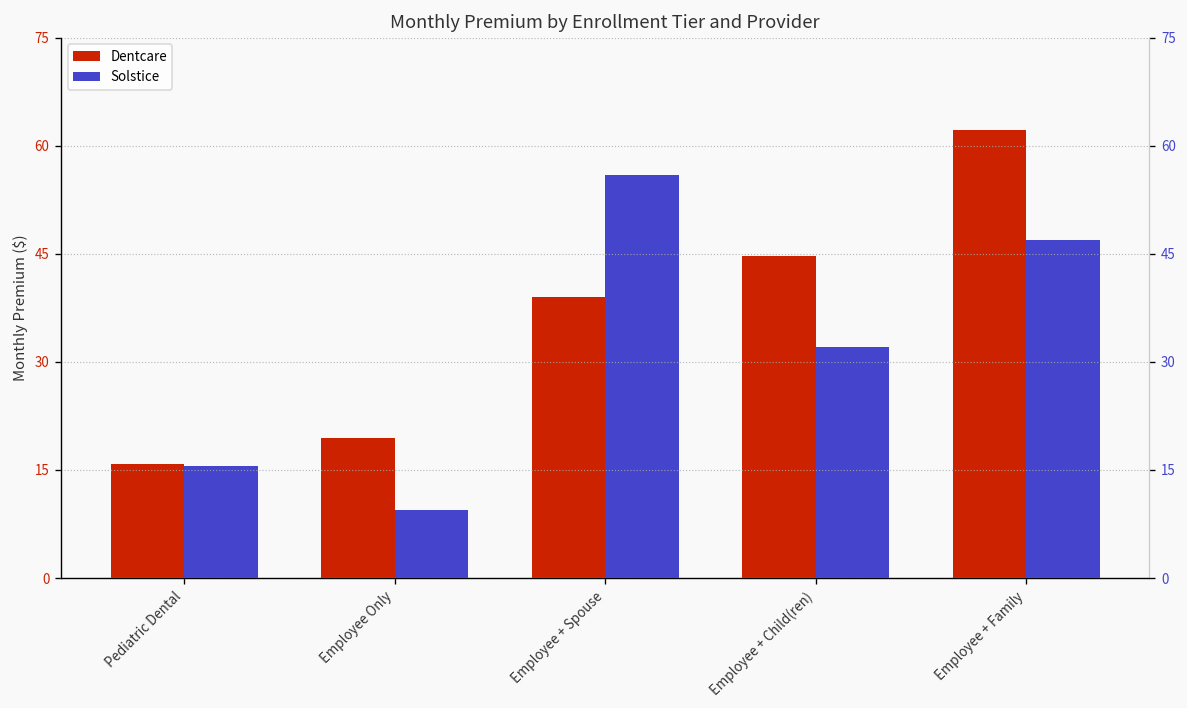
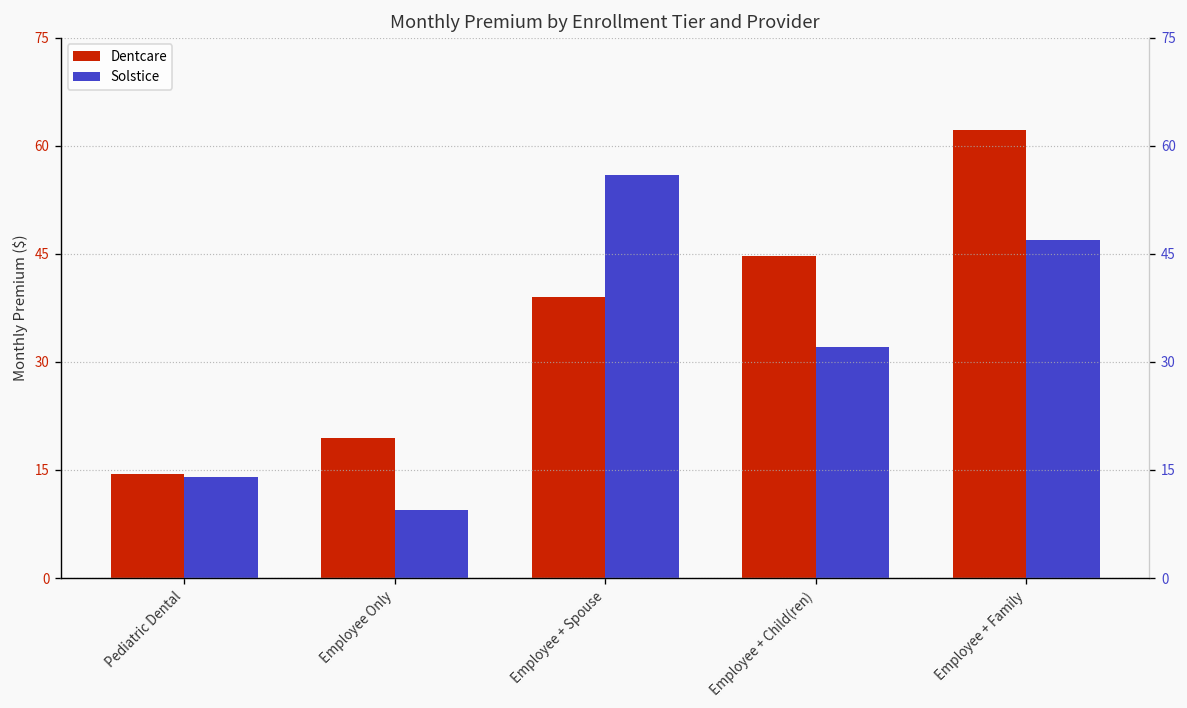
Dentcare, Pediatric Dental: 16 -> 14
Solstice, Pediatric Dental: 16 -> 14
